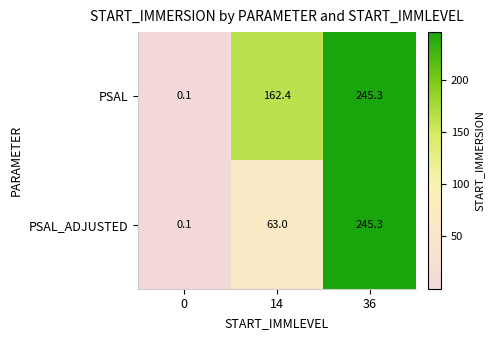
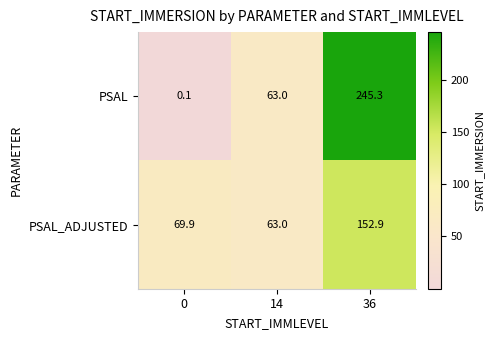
PSAL, 14: 162.4 -> 63.0
PSAL_ADJUSTED, 0: 0.1 -> 69.9
PSAL_ADJUSTED, 36: 245.3 -> 152.9
